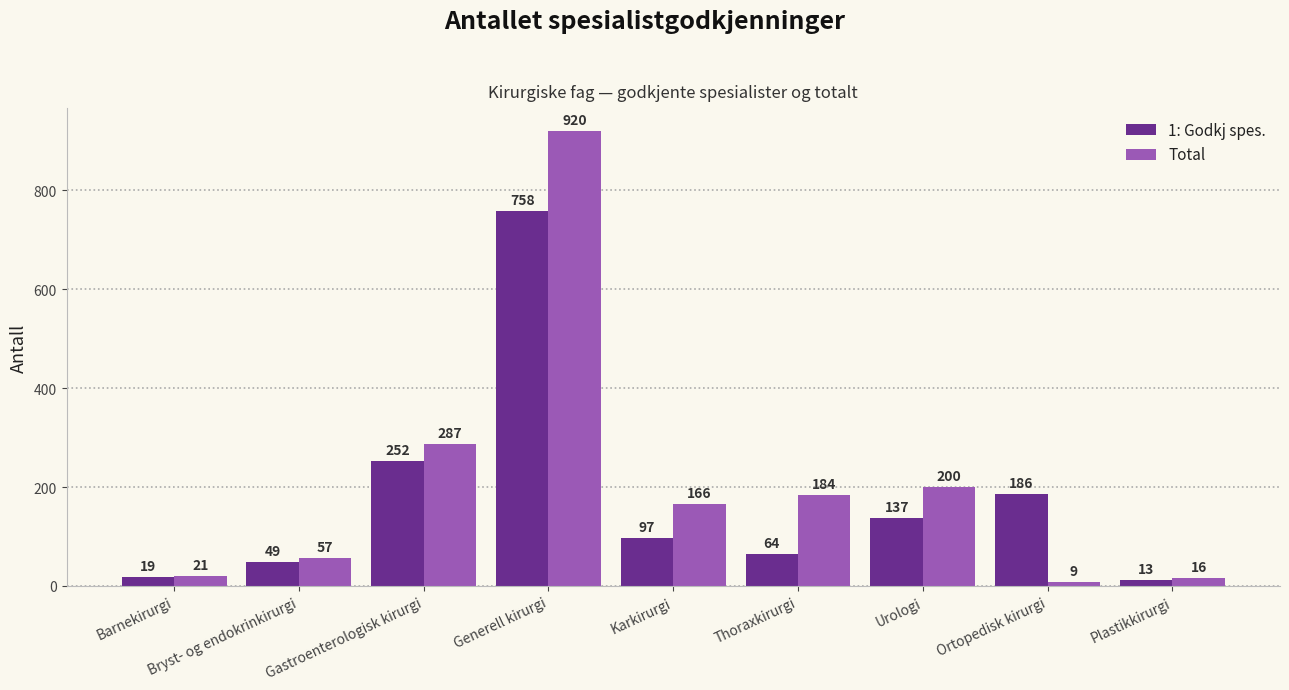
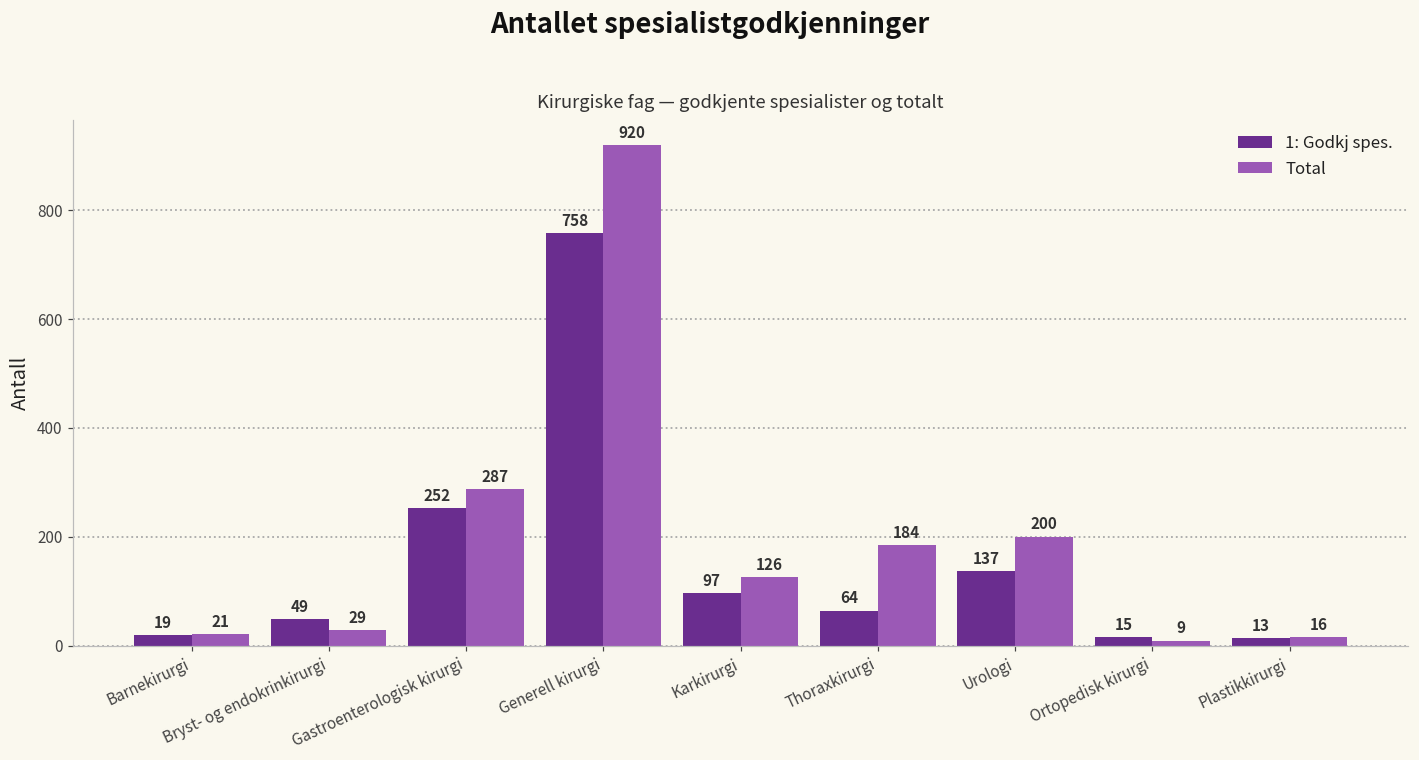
Total, Bryst- og endokrinkirurgi: 57 -> 29
Total, Karkirurgi: 166 -> 126
1: Godkj spes., Ortopedisk kirurgi: 186 -> 15
